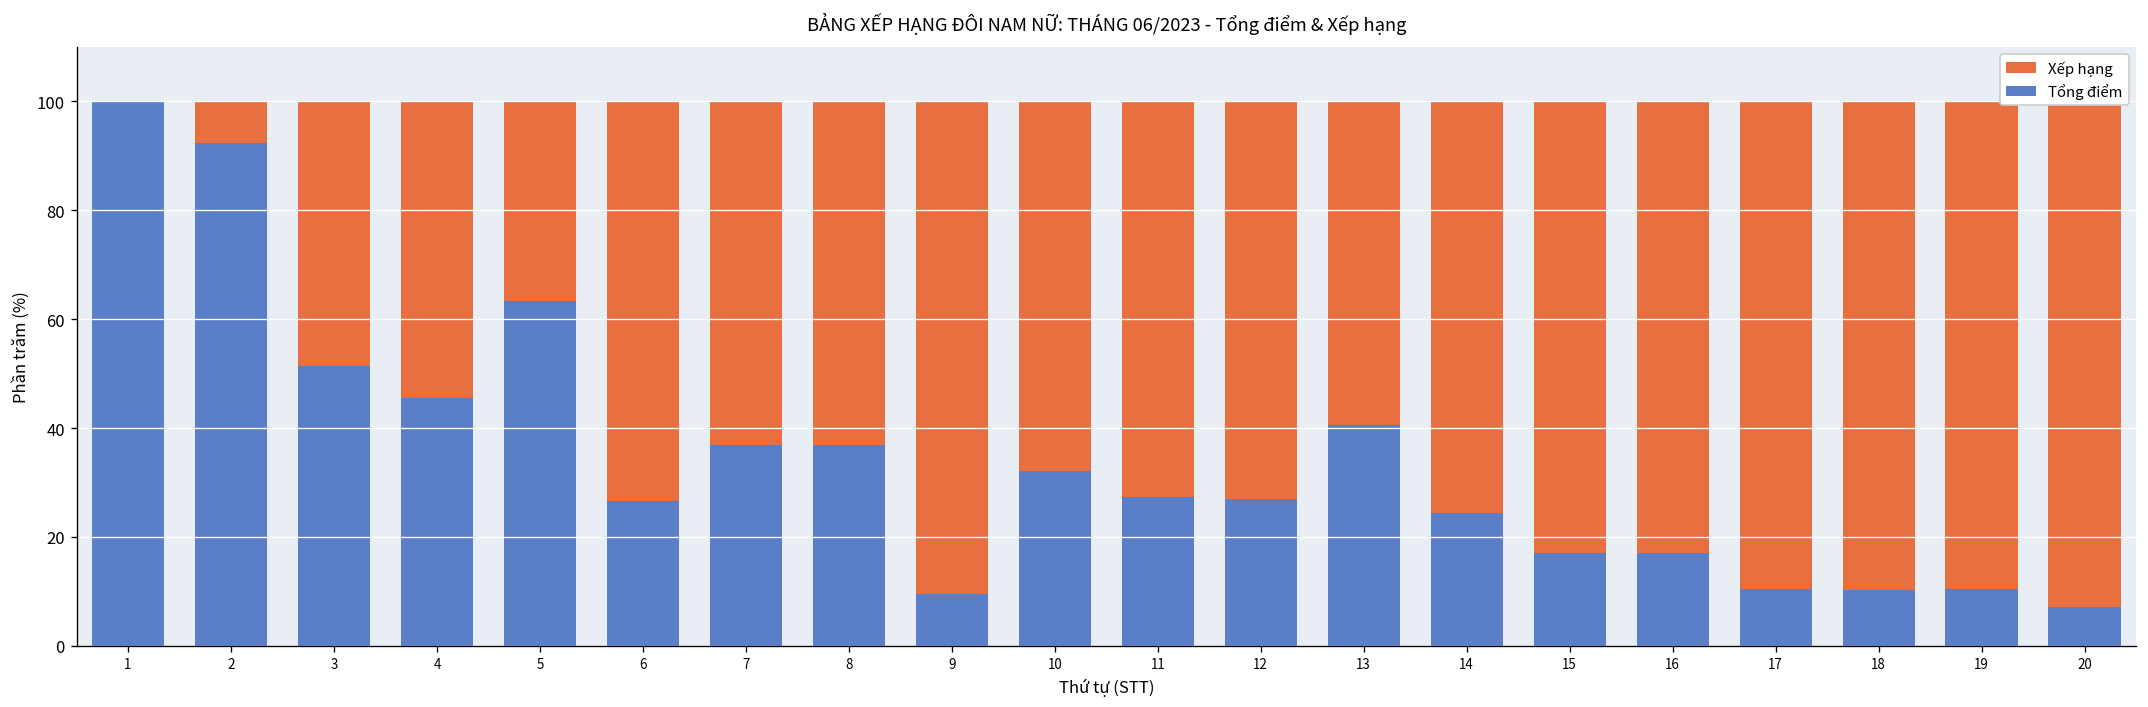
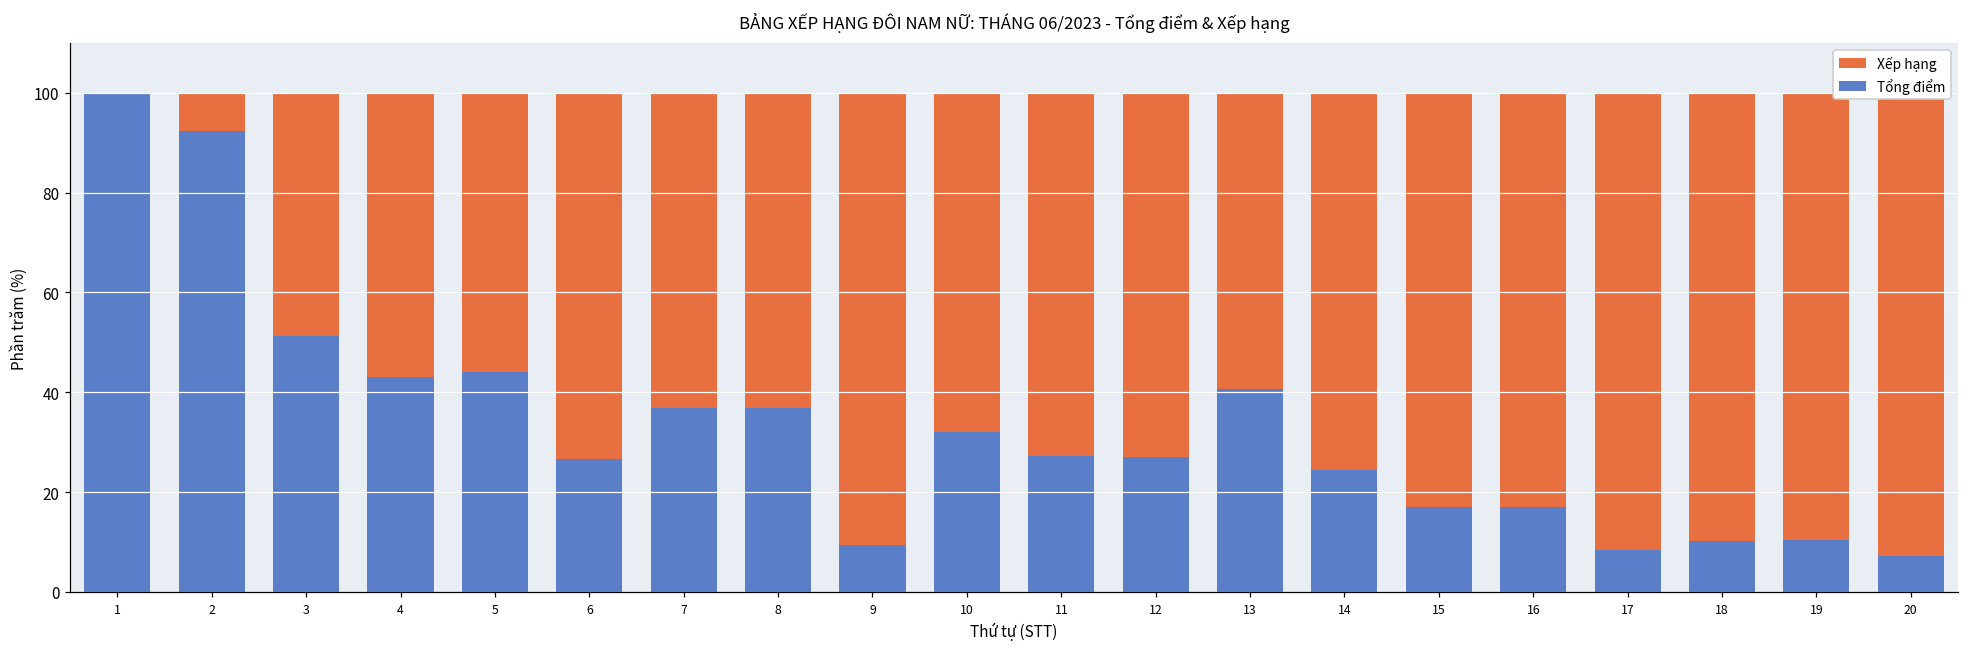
Tổng điểm, 4: 45 -> 43
Tổng điểm, 5: 63 -> 44
Tổng điểm, 17: 11 -> 8
